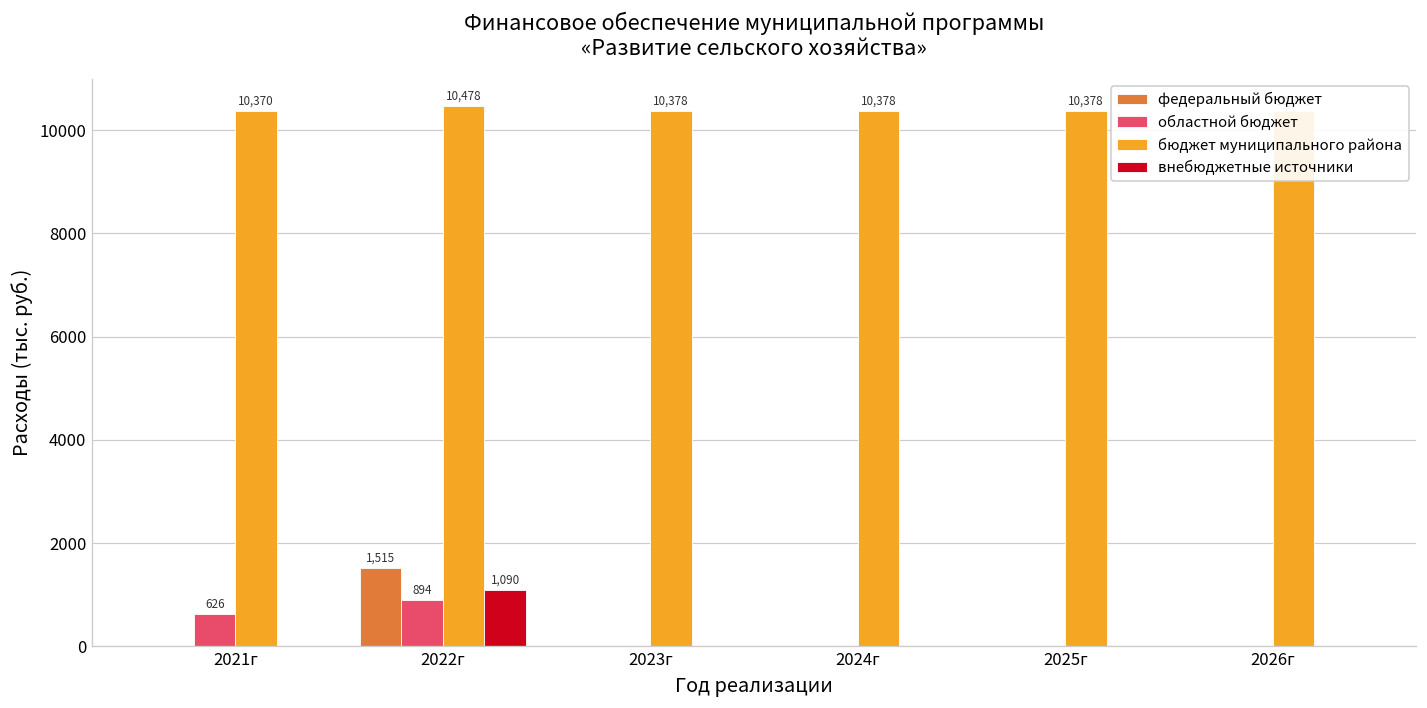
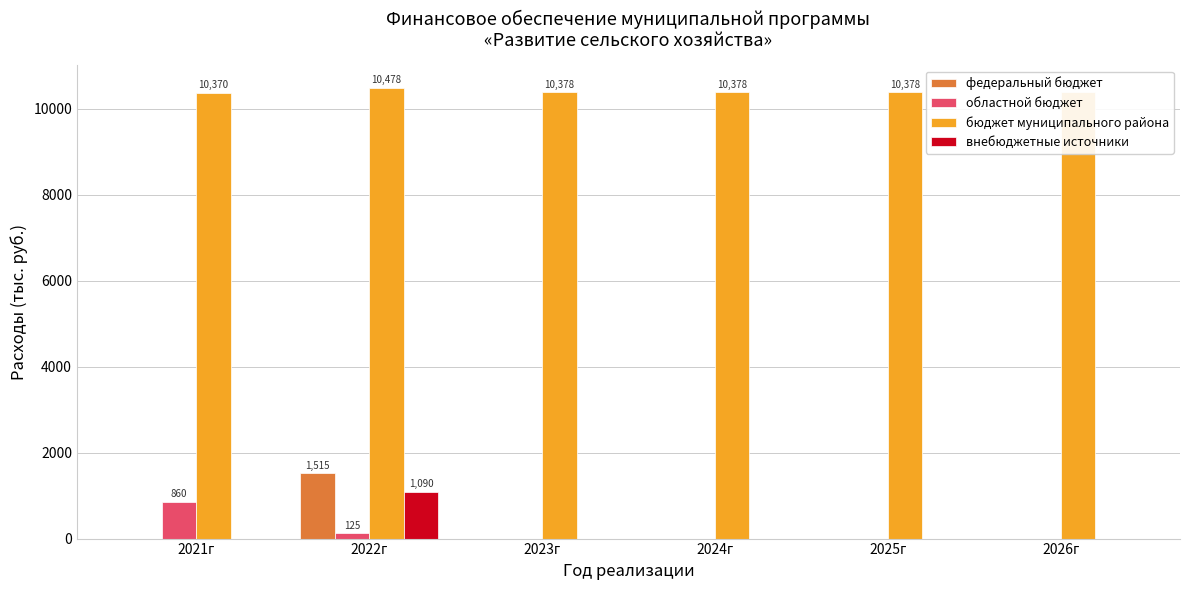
областной бюджет, 2021г: 626 -> 860
областной бюджет, 2022г: 894 -> 125
